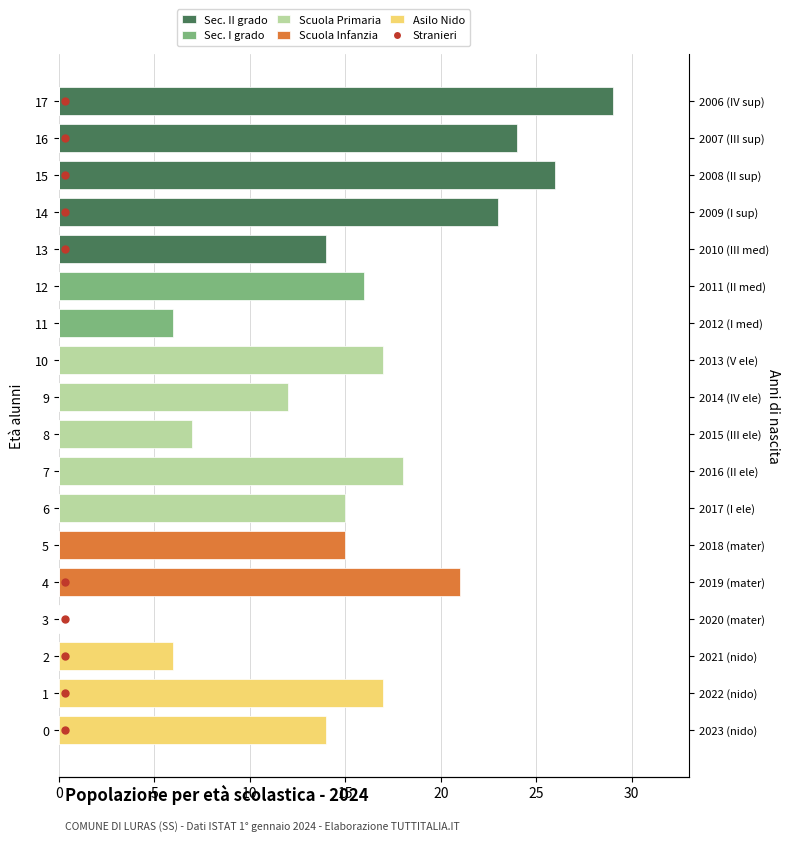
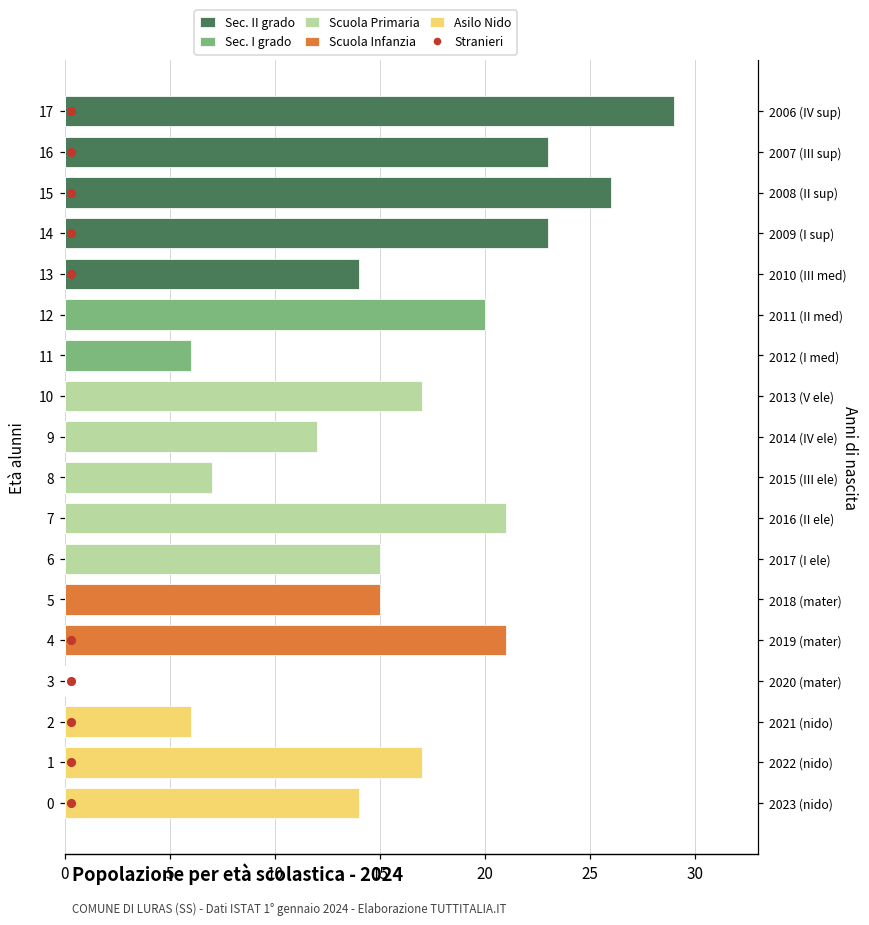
Sec. II grado, 16: 24 -> 23
Sec. I grado, 12: 16 -> 20
Scuola Primaria, 7: 18 -> 21
